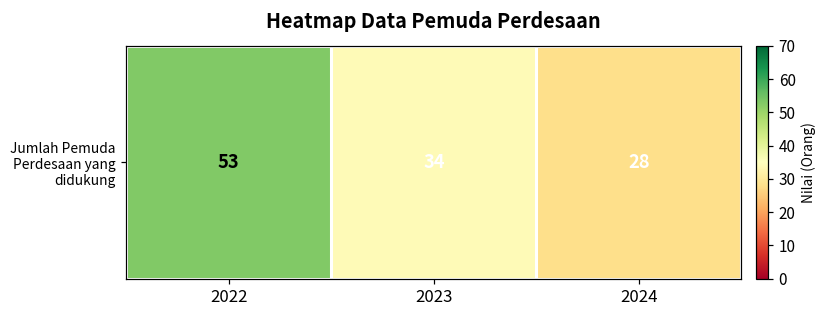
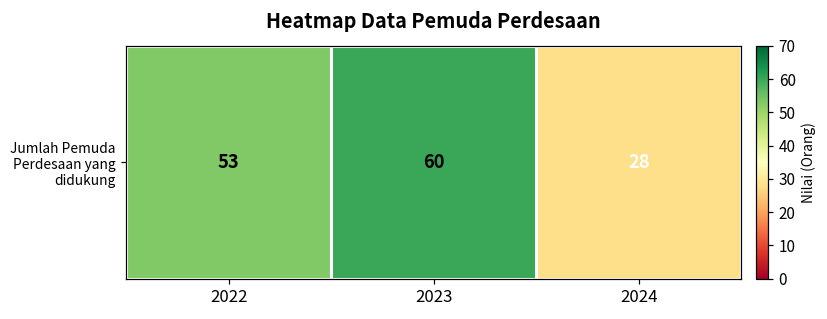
Jumlah Pemuda Perdesaan yang didukung, 2023: 34 -> 60
